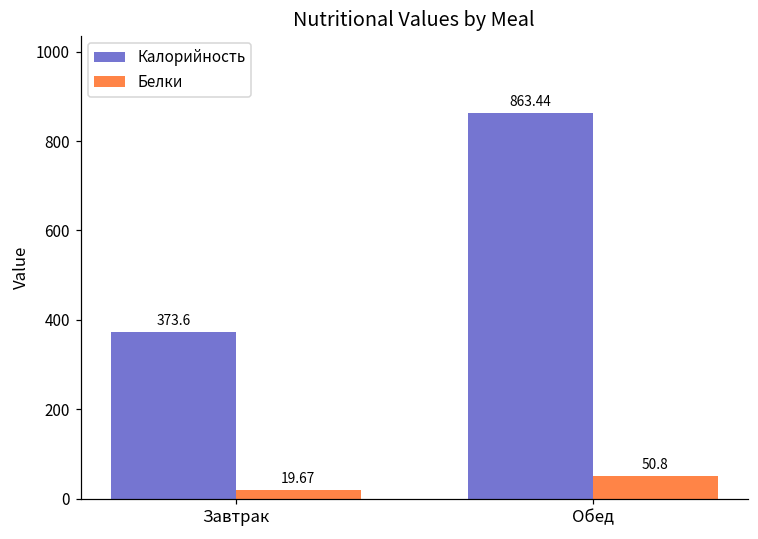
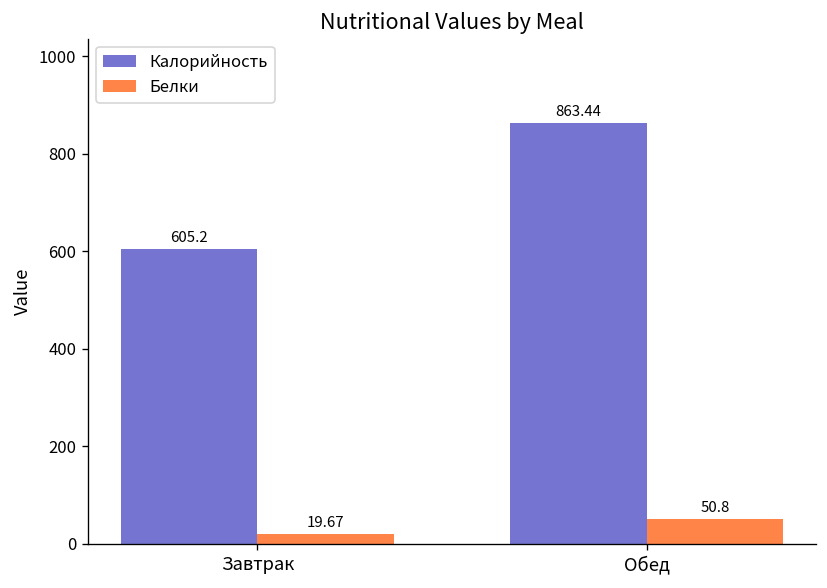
Калорийность, Завтрак: 373.6 -> 605.2
